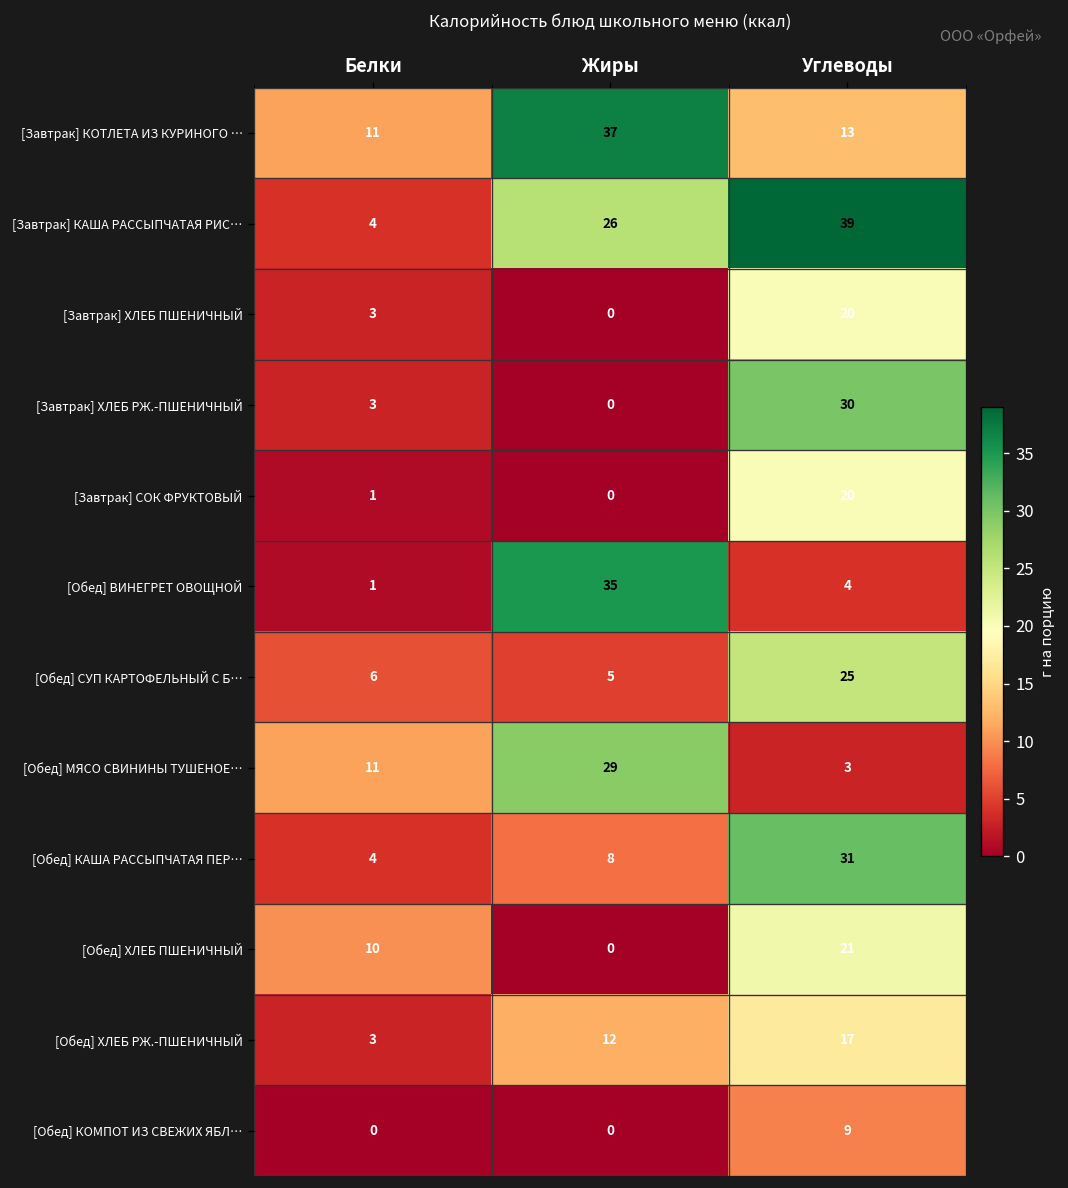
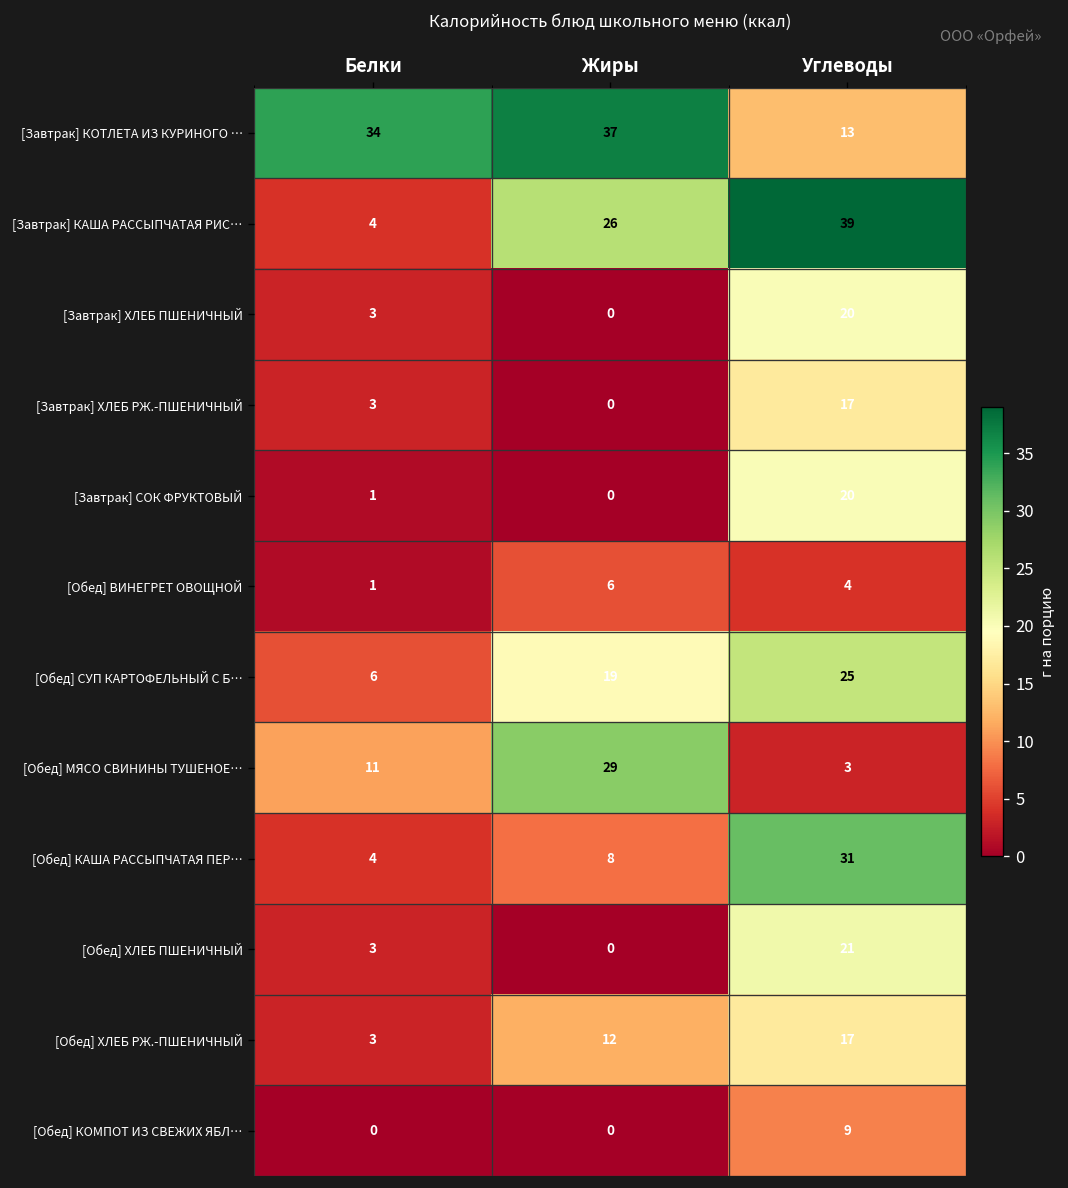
[Завтрак] КОТЛЕТА ИЗ КУРИНОГО …, Белки: 11 -> 34
[Завтрак] ХЛЕБ РЖ.-ПШЕНИЧНЫЙ, Углеводы: 30 -> 17
[Обед] ВИНЕГРЕТ ОВОЩНОЙ, Жиры: 35 -> 6
[Обед] СУП КАРТОФЕЛЬНЫЙ С Б…, Жиры: 5 -> 19
[Обед] ХЛЕБ ПШЕНИЧНЫЙ, Белки: 10 -> 3
